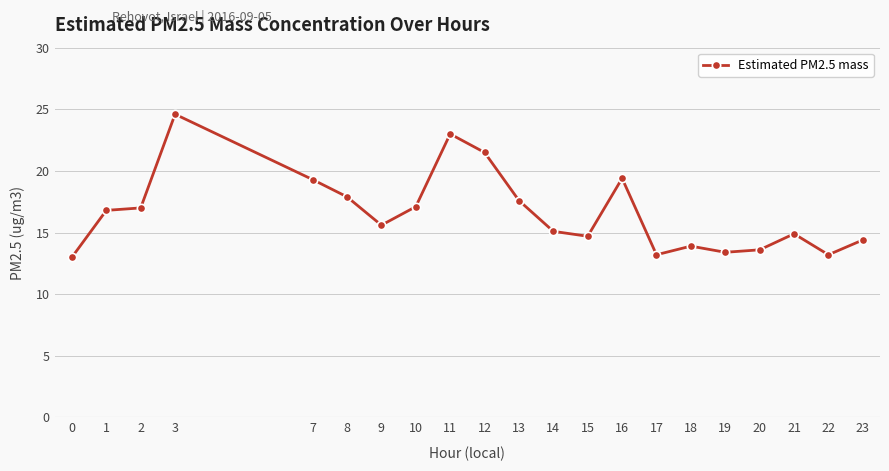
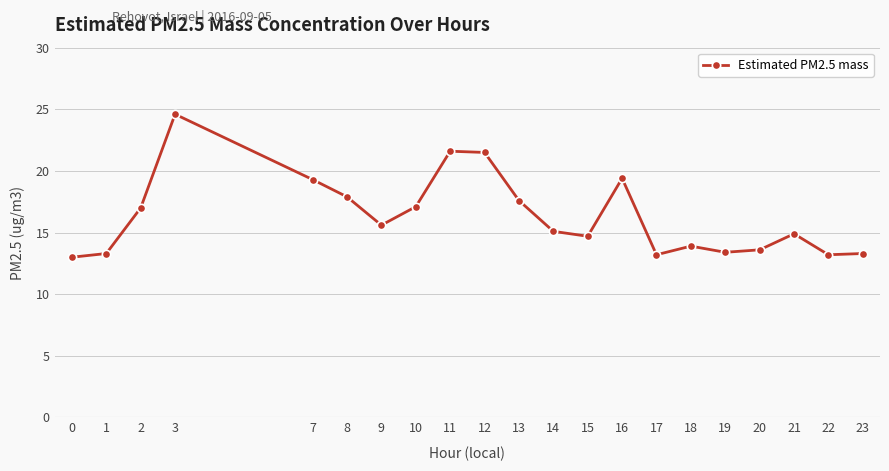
1: 16.8 -> 13.3
11: 23.0 -> 21.6
23: 14.4 -> 13.3
